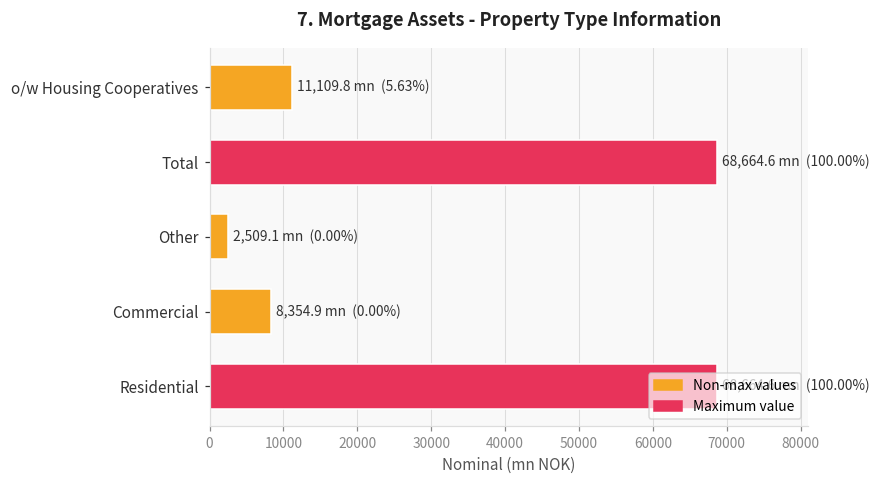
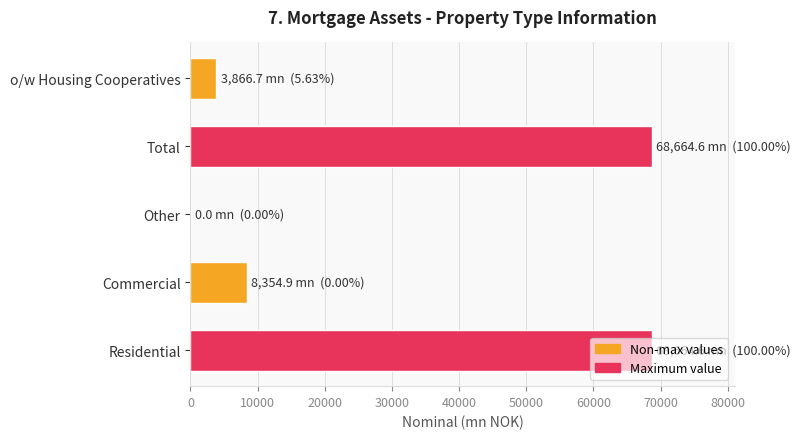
o/w Housing Cooperatives: 11,109.8 -> 3,866.7
Other: 2,509.1 -> 0.0
